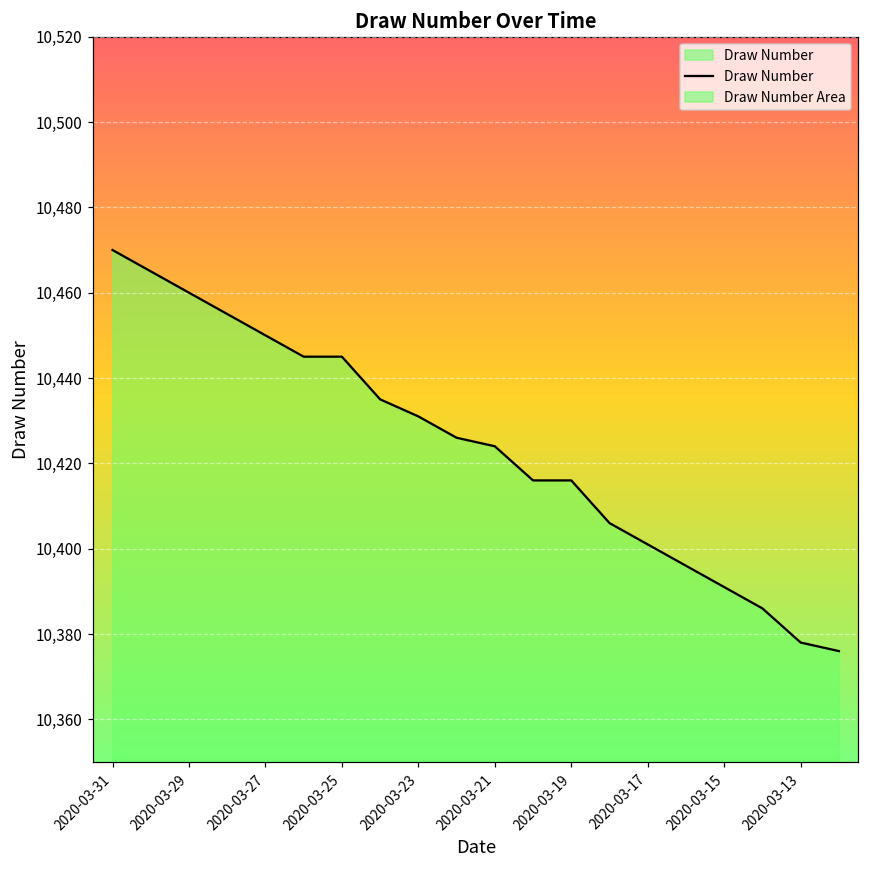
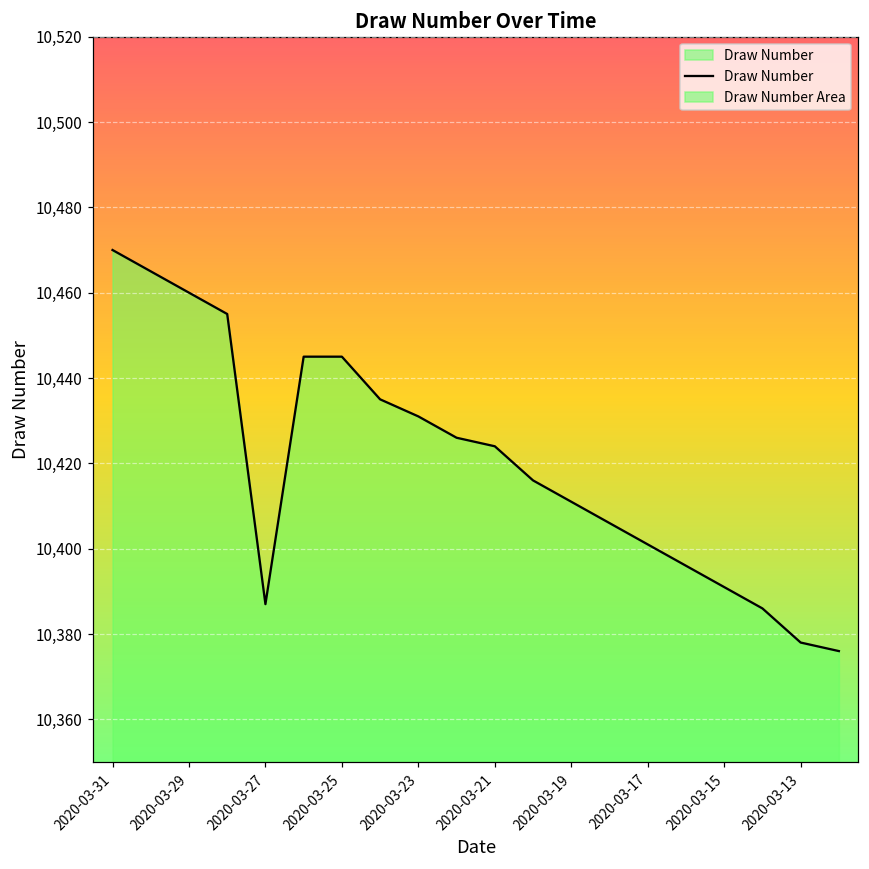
2020-03-27: 10,450 -> 10,387
2020-03-19: 10,416 -> 10,411
